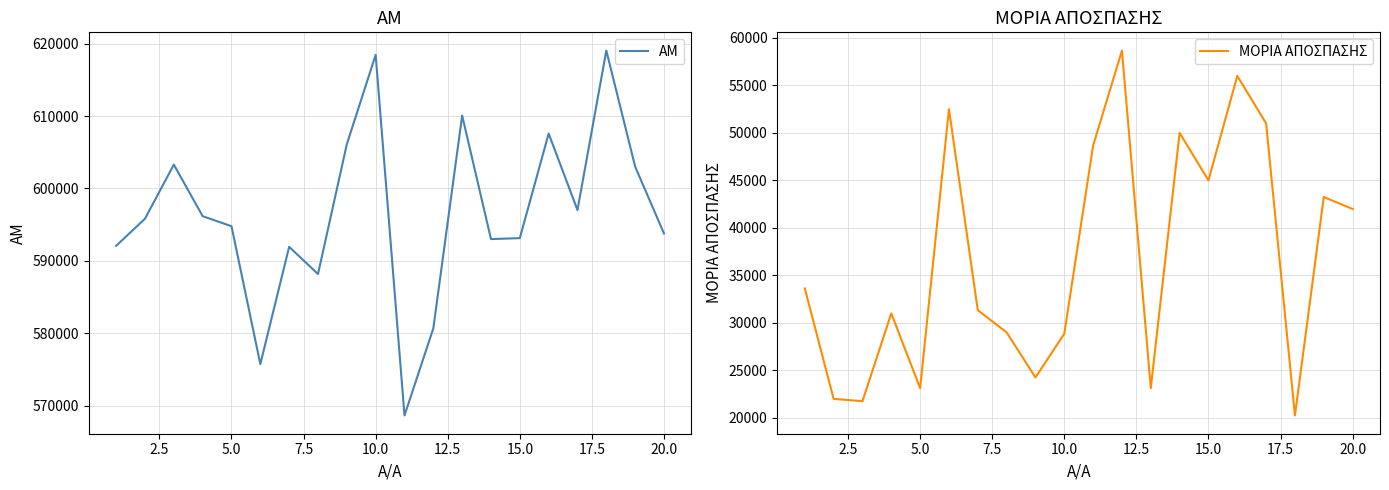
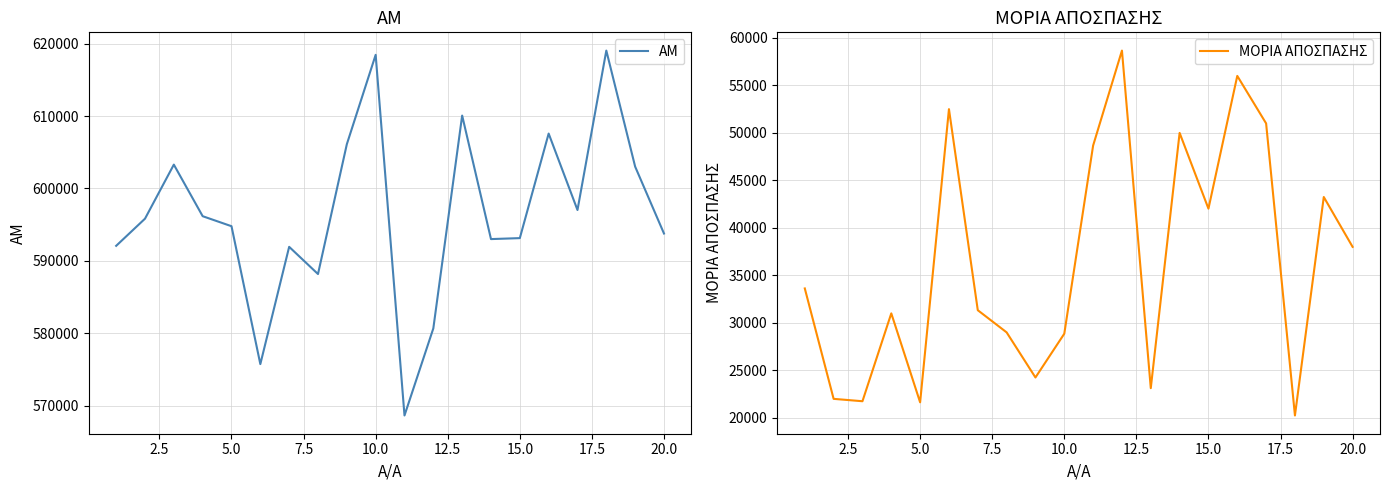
ΜΟΡΙΑ ΑΠΟΣΠΑΣΗΣ, 5.0: 23000 -> 22000
ΜΟΡΙΑ ΑΠΟΣΠΑΣΗΣ, 15.0: 45000 -> 42000
ΜΟΡΙΑ ΑΠΟΣΠΑΣΗΣ, 20.0: 42000 -> 38000
